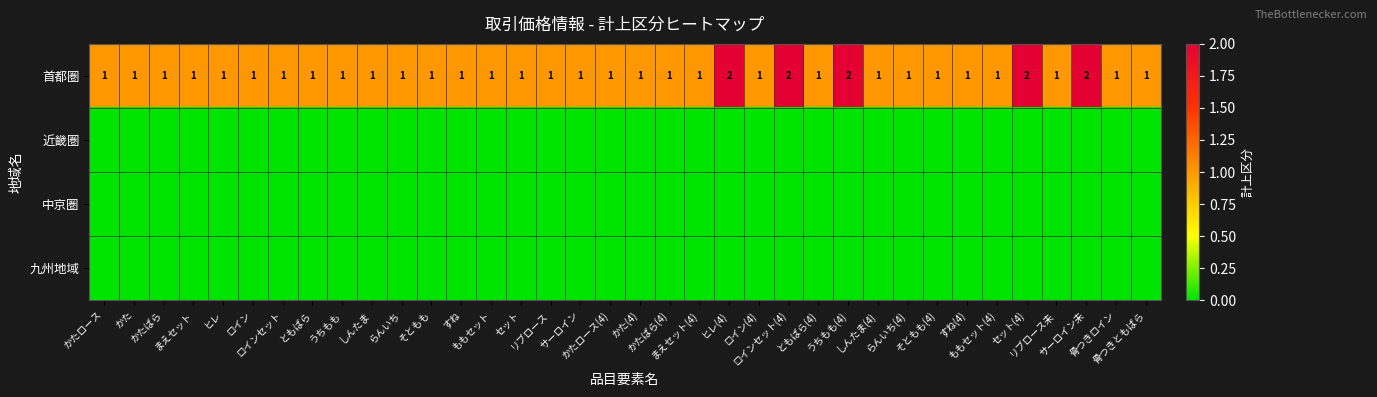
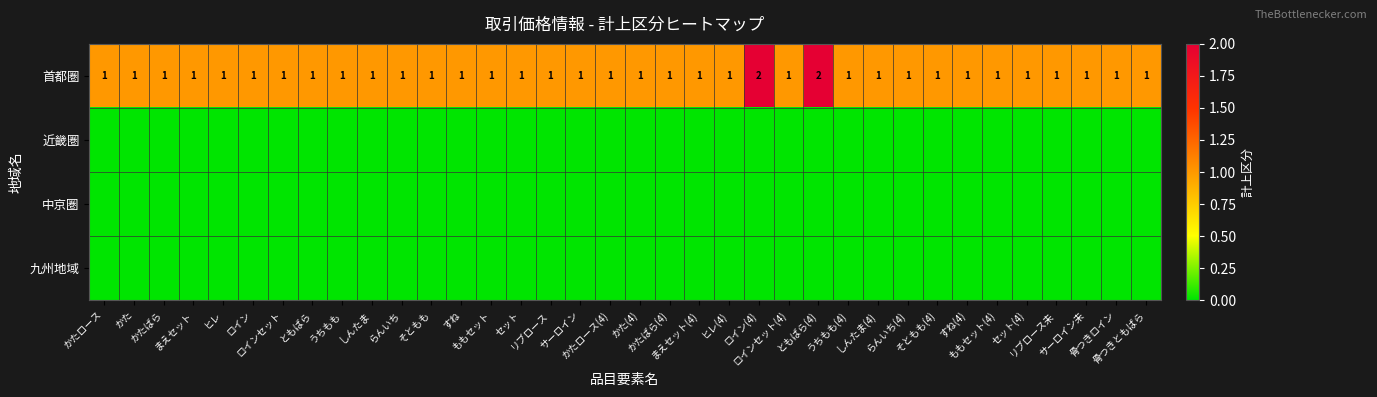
首都圏, ヒレ(4): 2 -> 1
首都圏, ロイン(4): 1 -> 2
首都圏, ロインセット(4): 2 -> 1
首都圏, ともばら(4): 1 -> 2
首都圏, うちもも(4): 2 -> 1
首都圏, セット(4): 2 -> 1
首都圏, サーロイン未: 2 -> 1
